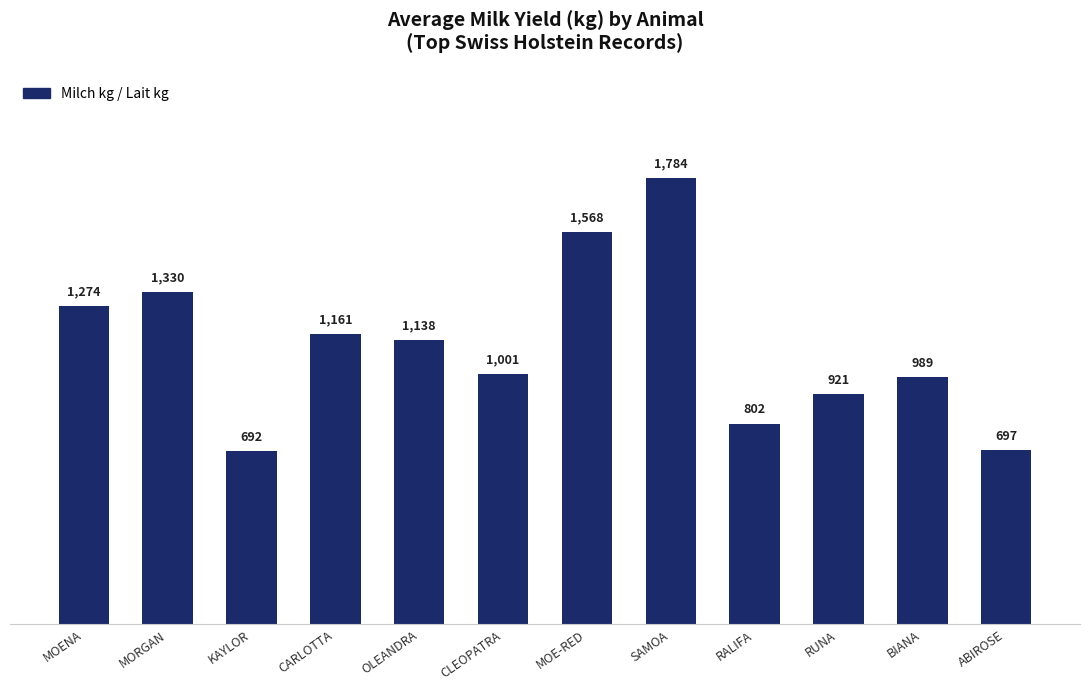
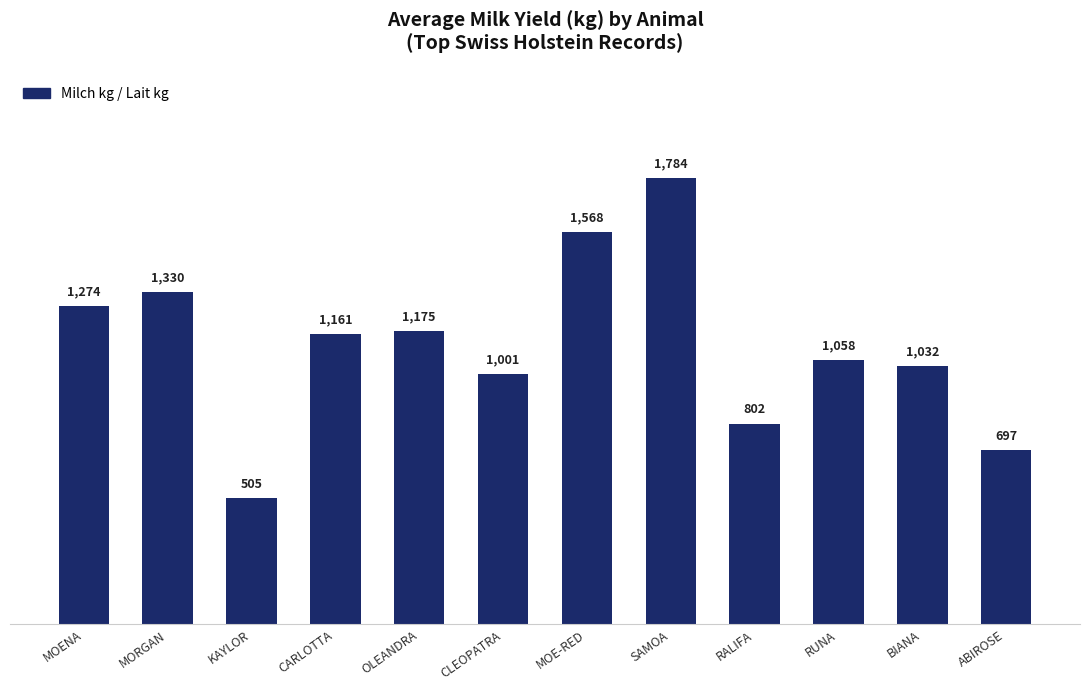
KAYLOR: 692 -> 505
OLEANDRA: 1,138 -> 1,175
RUNA: 921 -> 1,058
BIANA: 989 -> 1,032
